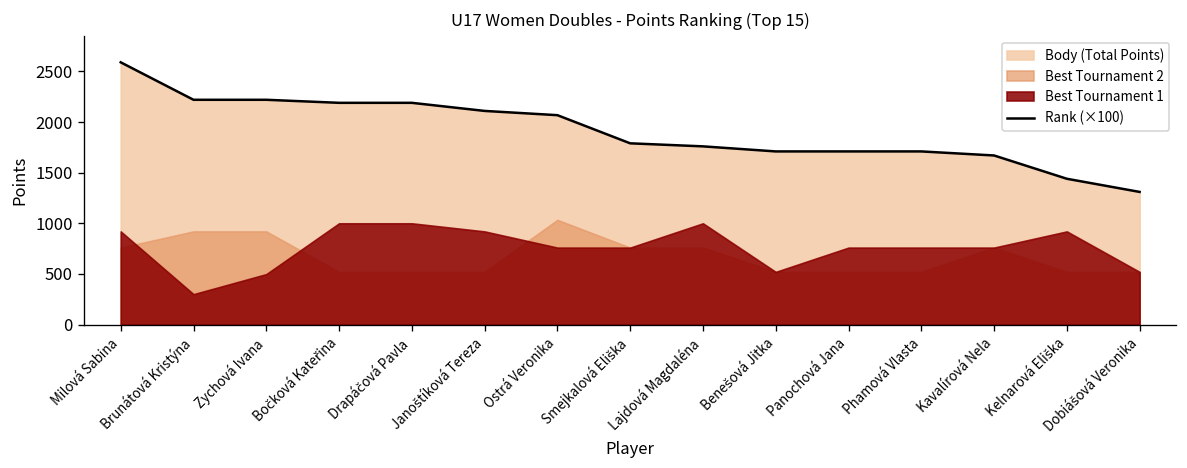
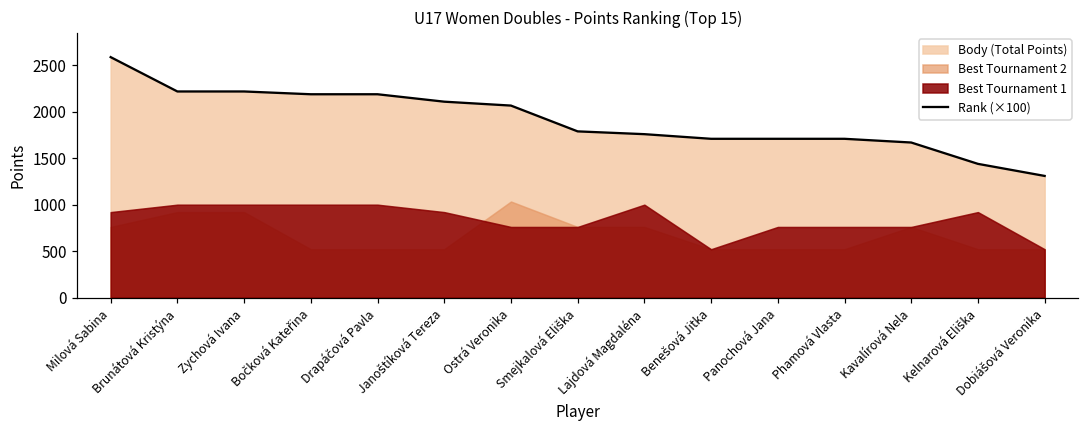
Best Tournament 1, Brunátová Kristýna: 300 -> 1000
Best Tournament 1, Zychová Ivana: 500 -> 1000
